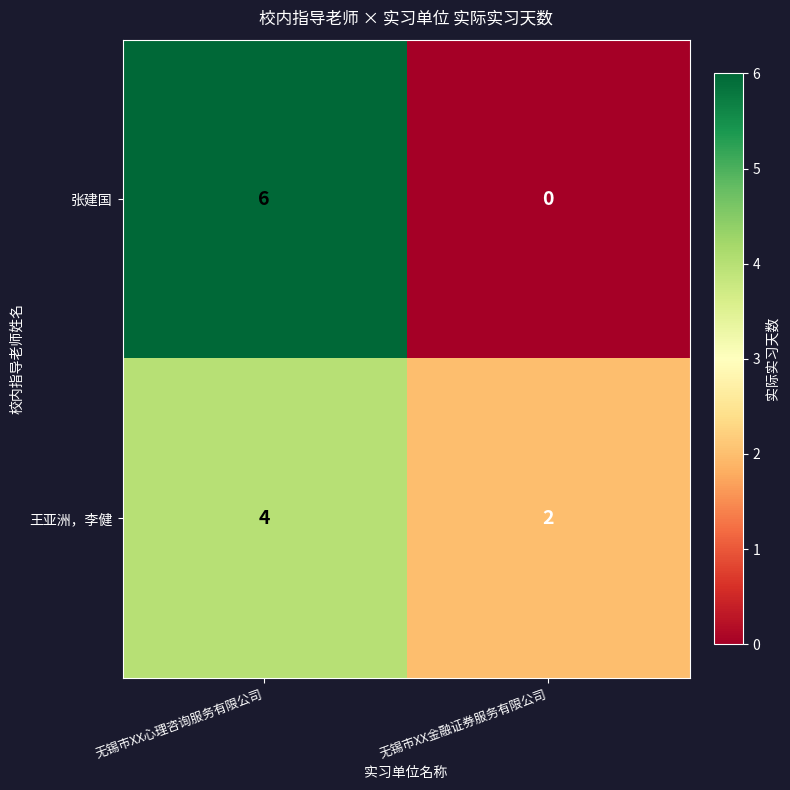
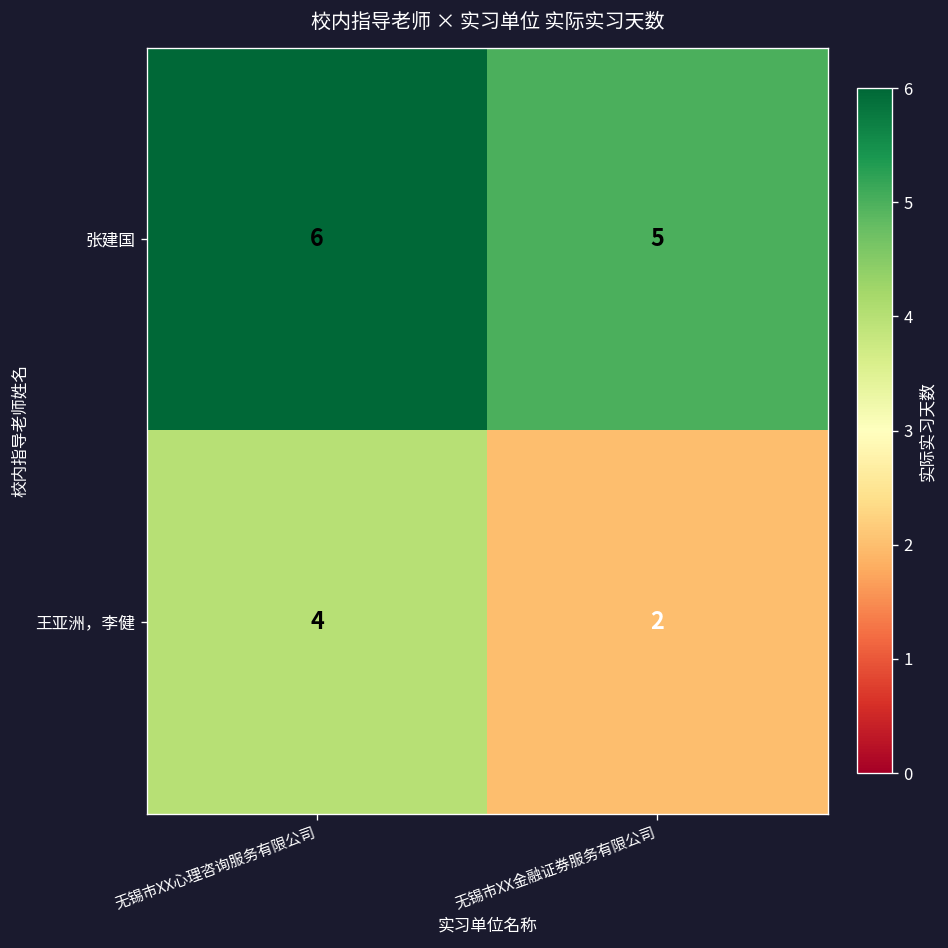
张建国, 无锡市XX金融证券服务有限公司: 0 -> 5
